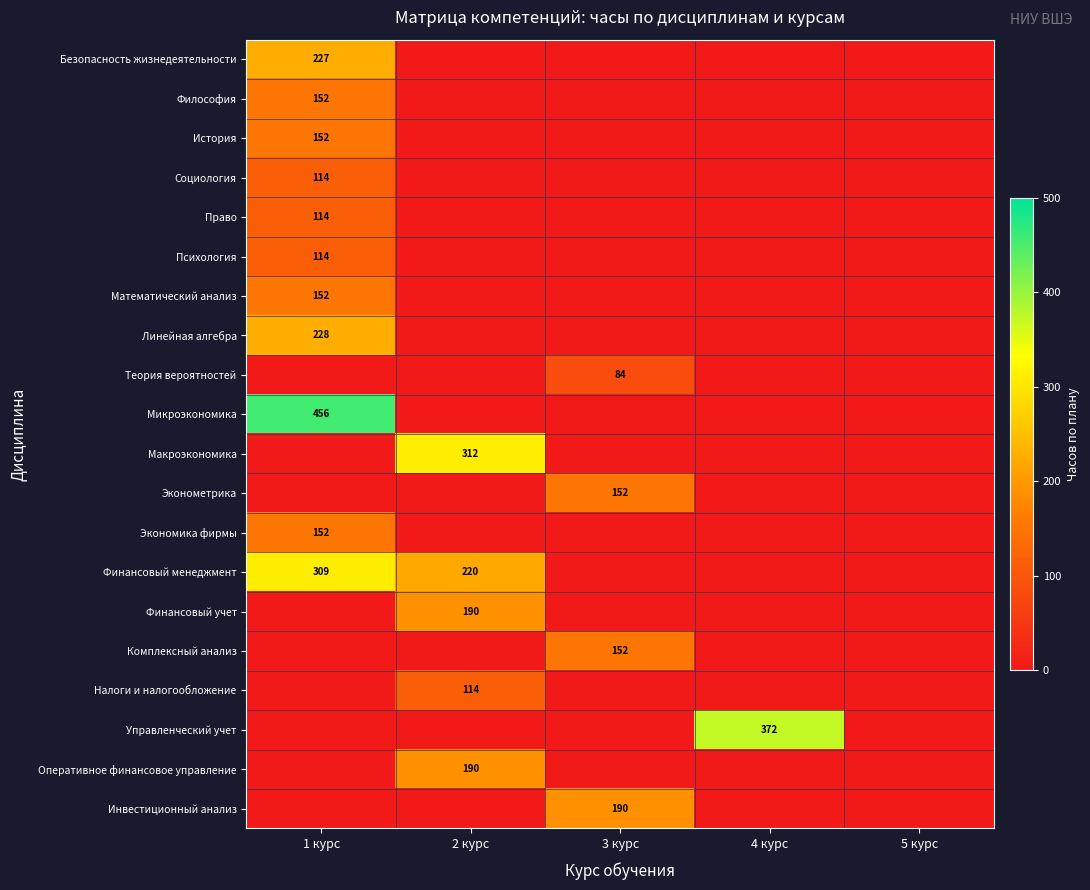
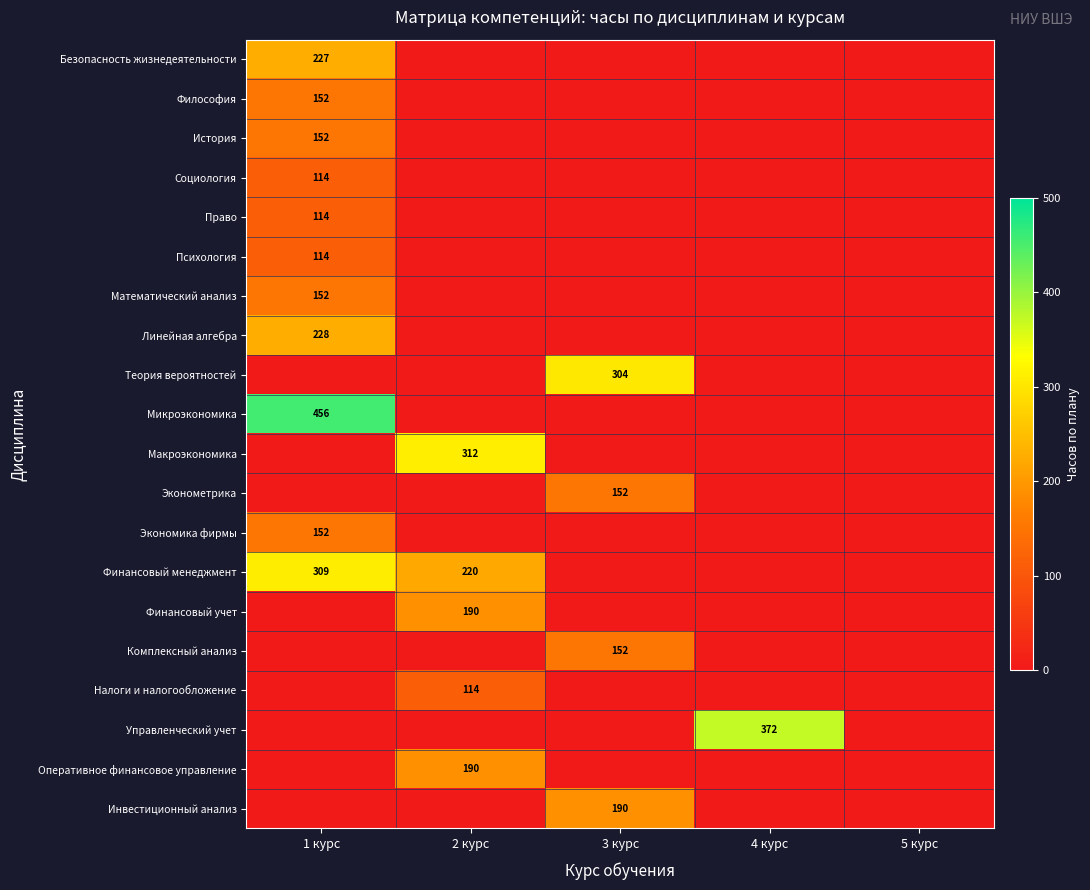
Теория вероятностей, 3 курс: 84 -> 304
